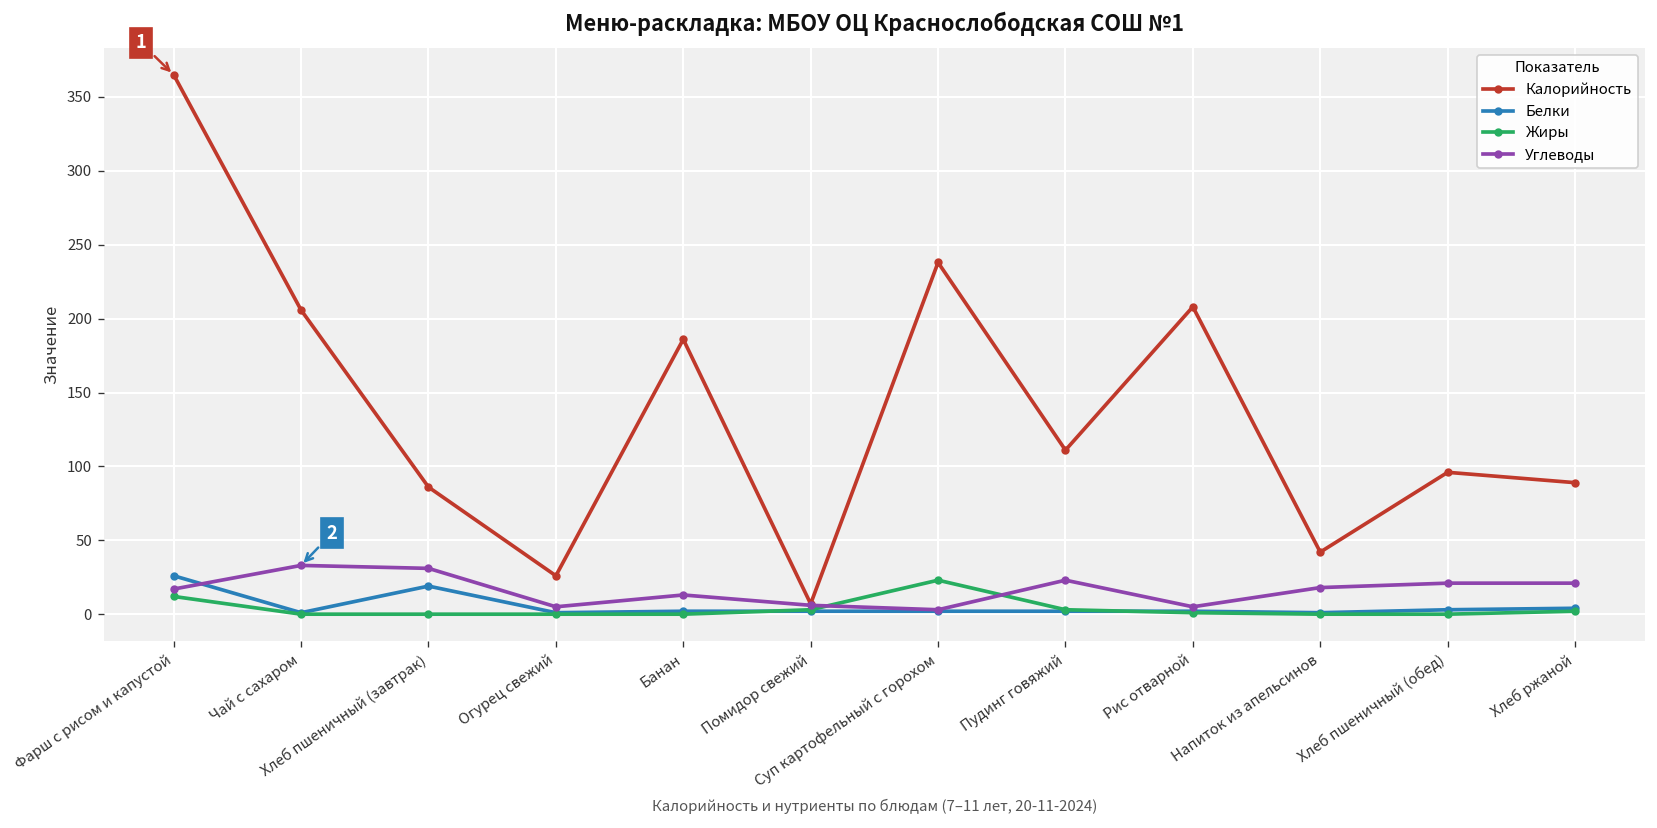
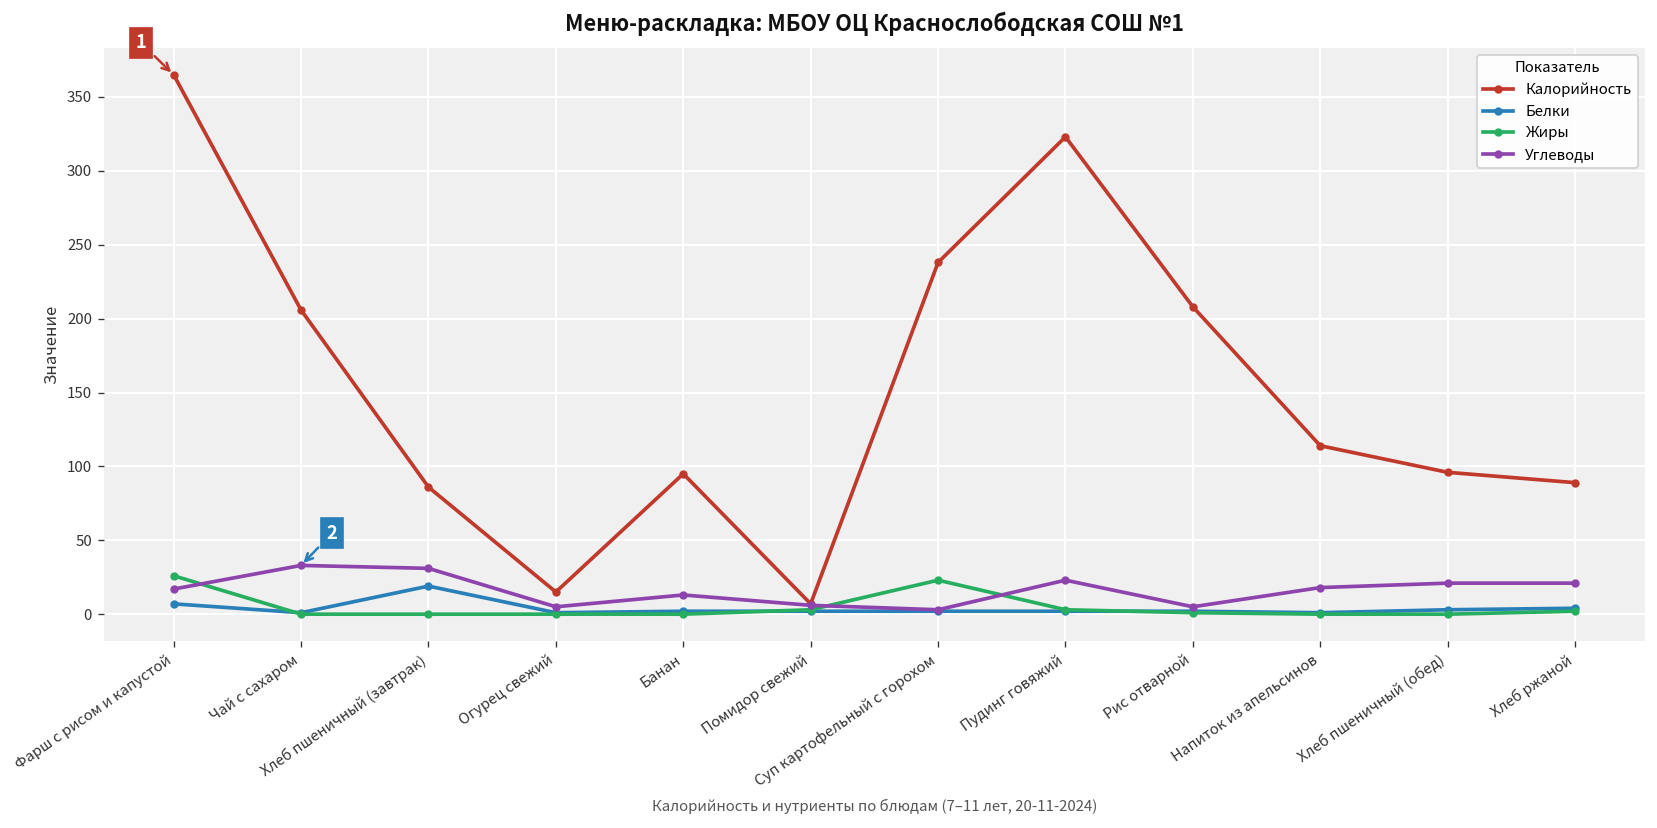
Белки, Фарш с рисом и капустой: 26 -> 7
Жиры, Фарш с рисом и капустой: 12 -> 26
Калорийность, Огурец свежий: 26 -> 15
Калорийность, Банан: 186 -> 95
Калорийность, Пудинг говяжий: 111 -> 323
Калорийность, Напиток из апельсинов: 42 -> 114
